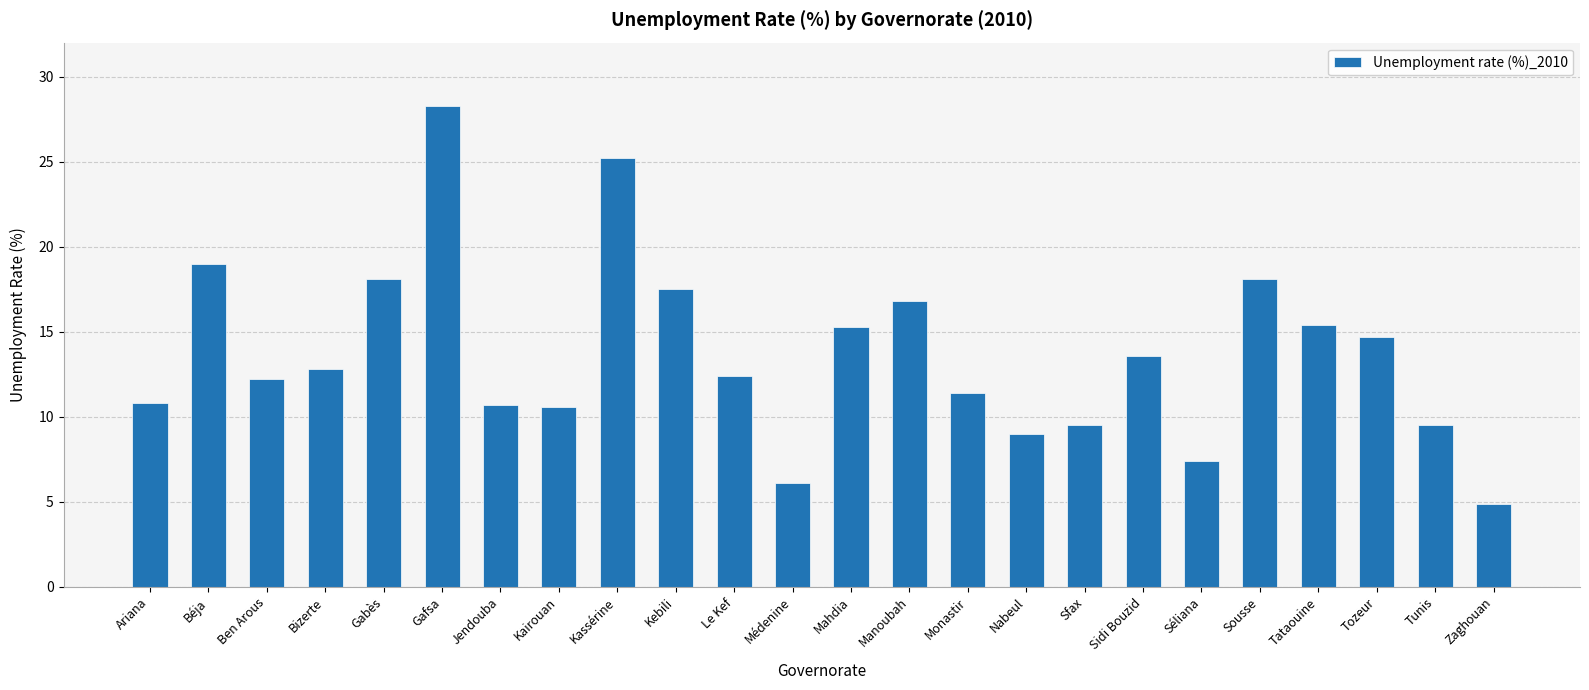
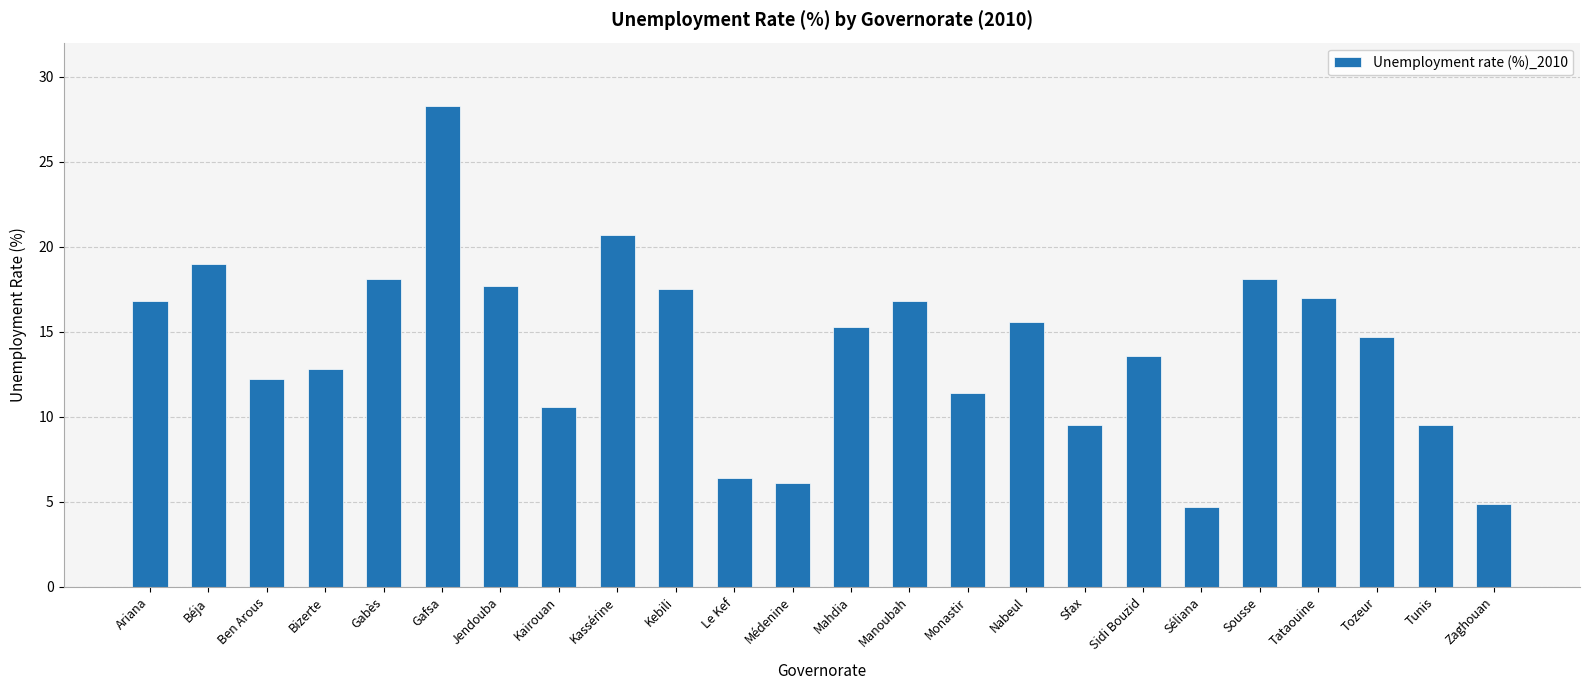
Ariana: 10.8 -> 16.8
Jendouba: 10.7 -> 17.7
Kassérine: 25.2 -> 20.7
Le Kef: 12.4 -> 6.4
Nabeul: 9.0 -> 15.6
Séliana: 7.4 -> 4.7
Tataouine: 15.4 -> 17.0
